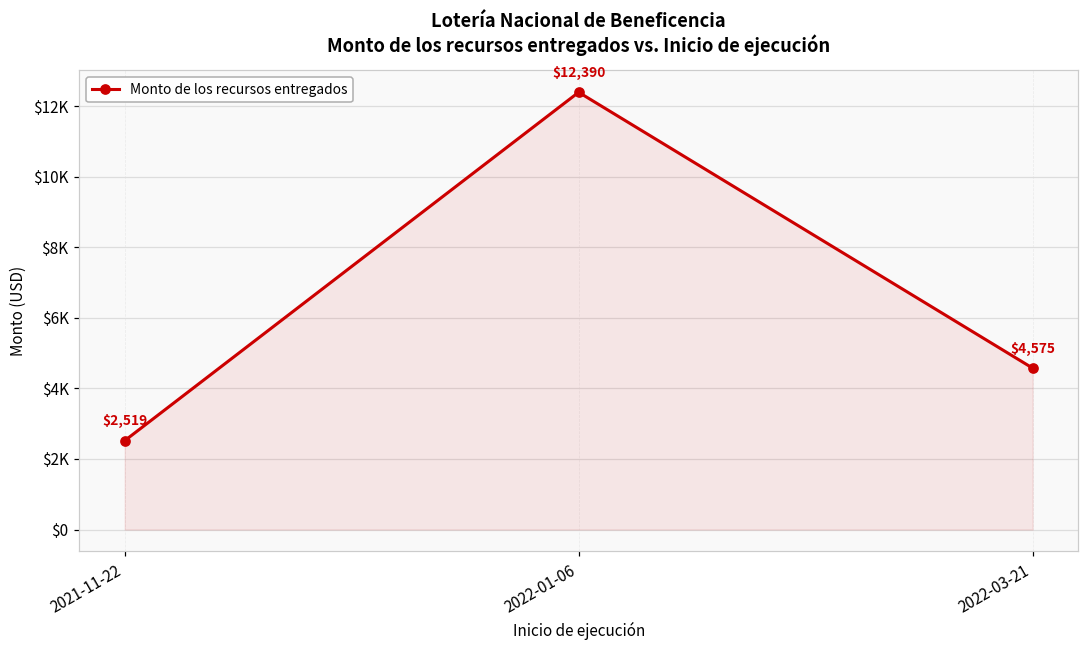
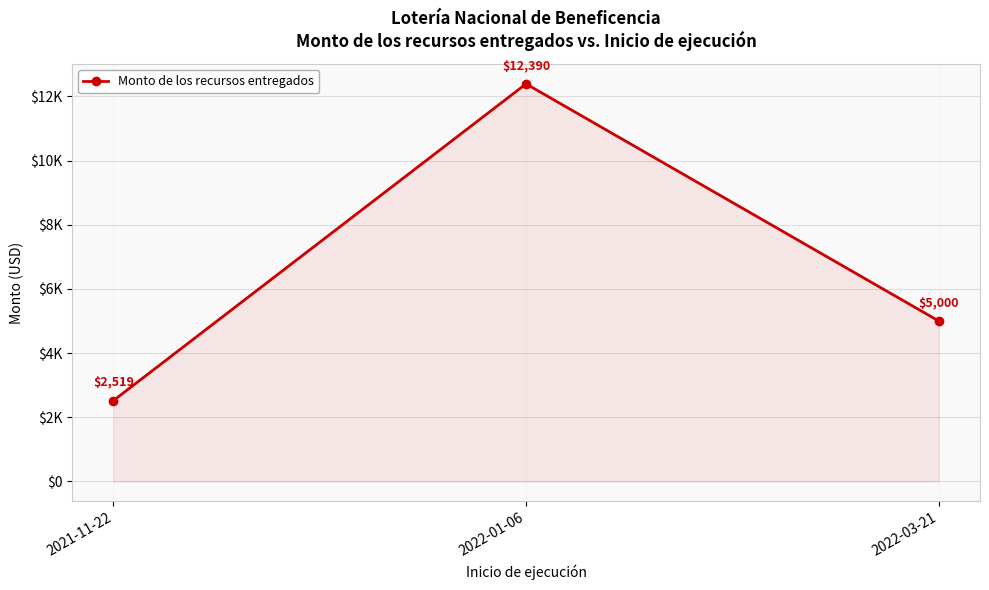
2022-03-21: $4,575 -> $5,000
